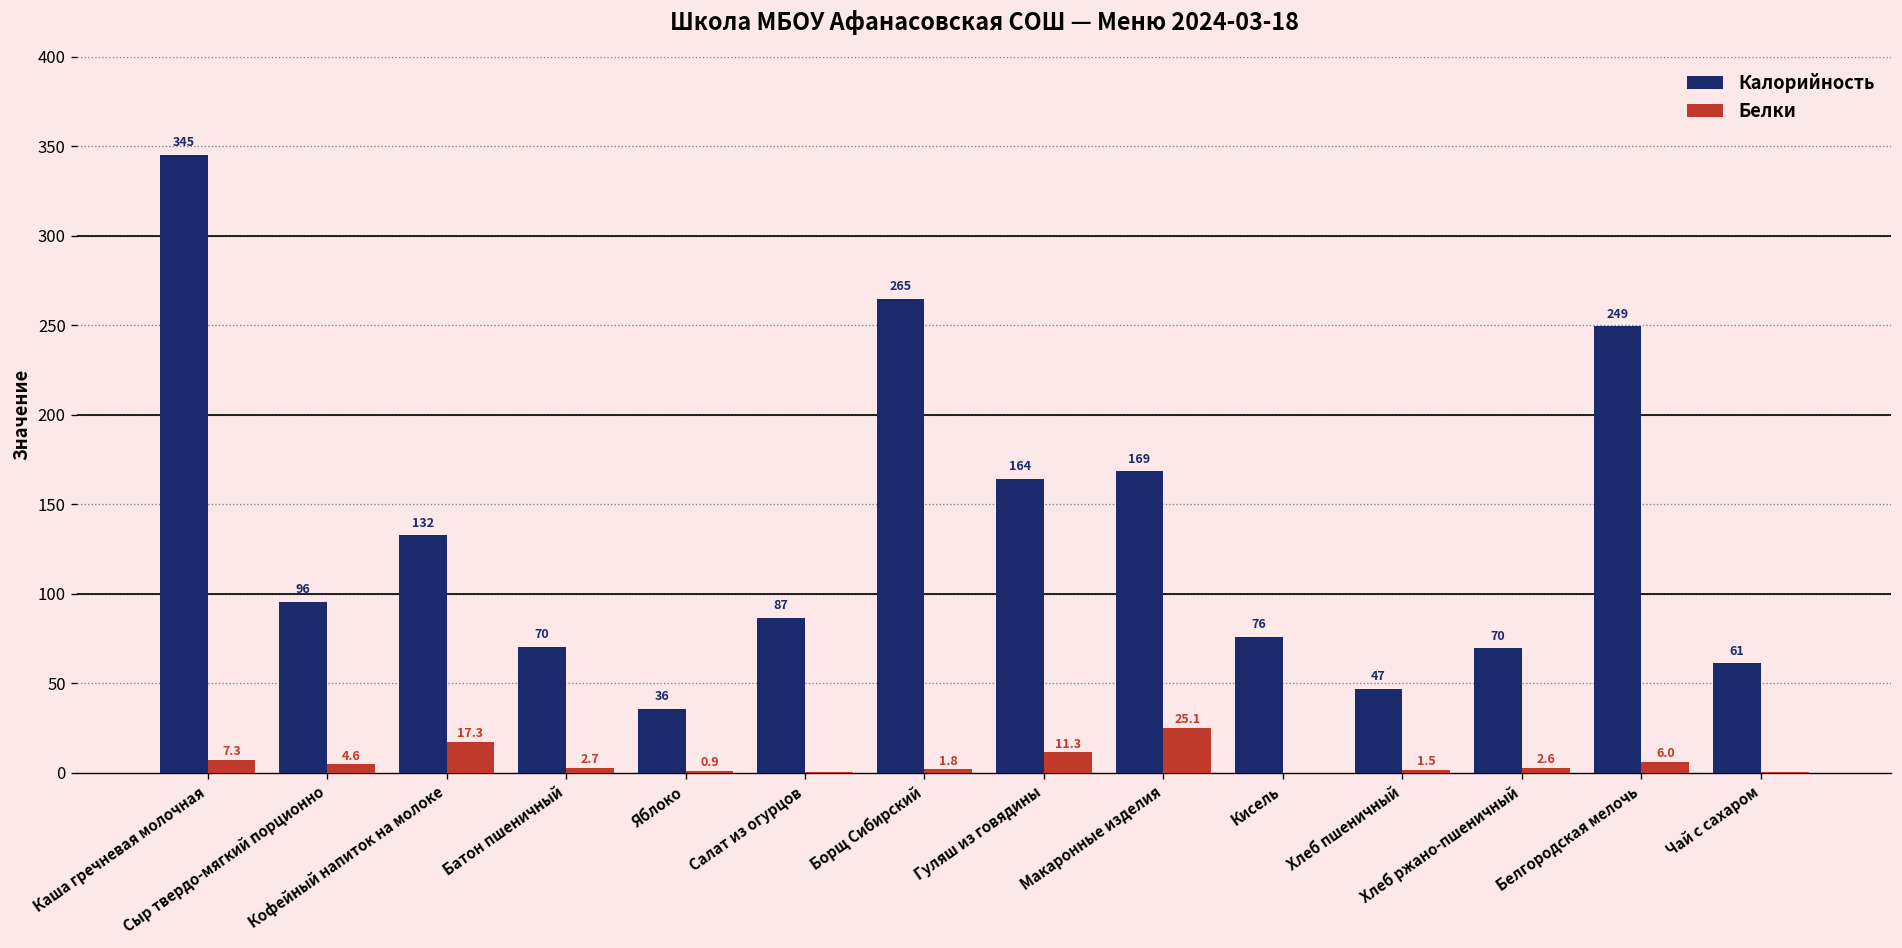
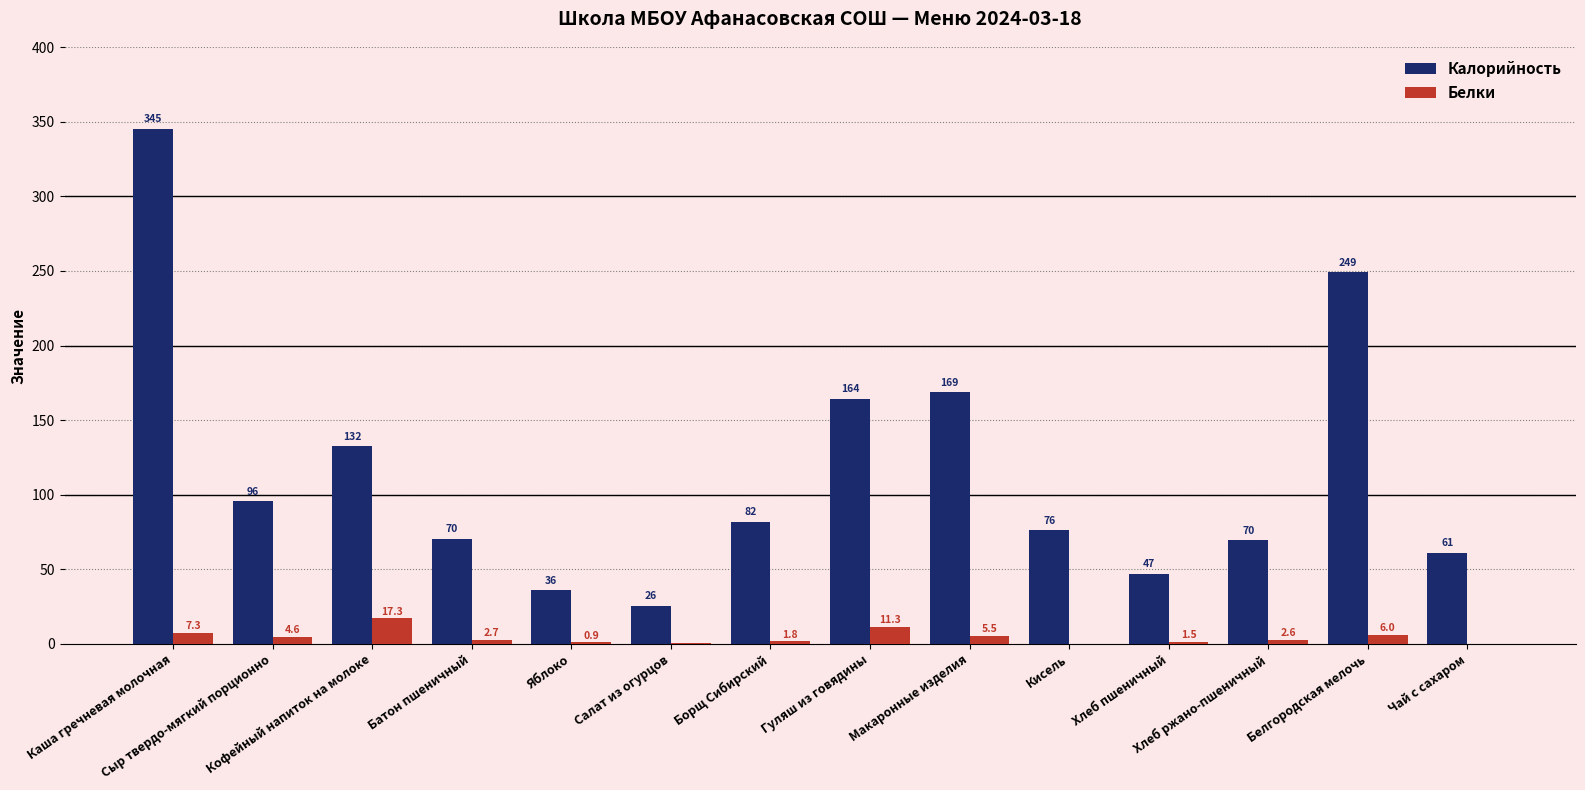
Калорийность, Салат из огурцов: 87 -> 26
Калорийность, Борщ Сибирский: 265 -> 82
Белки, Макаронные изделия: 25.1 -> 5.5
